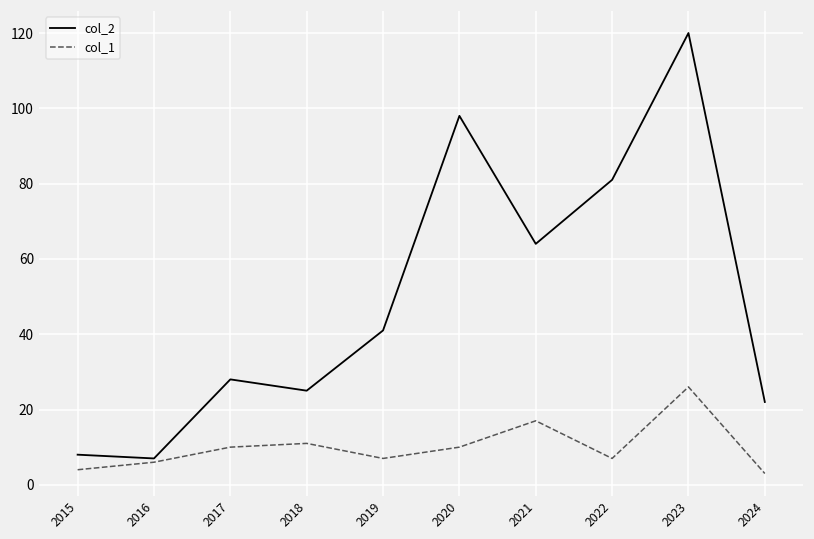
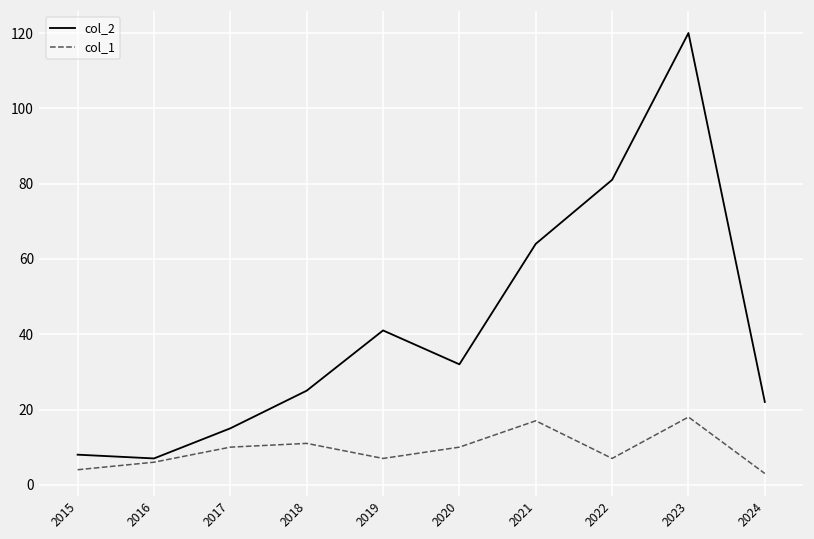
col_2, 2017: 28 -> 15
col_2, 2020: 98 -> 32
col_1, 2023: 26 -> 18
